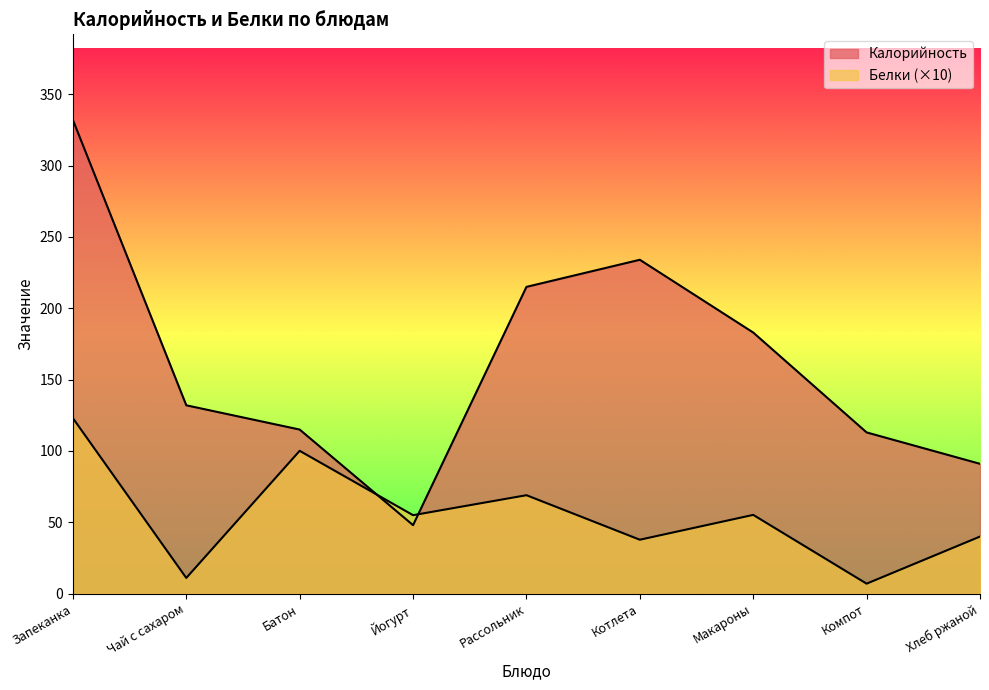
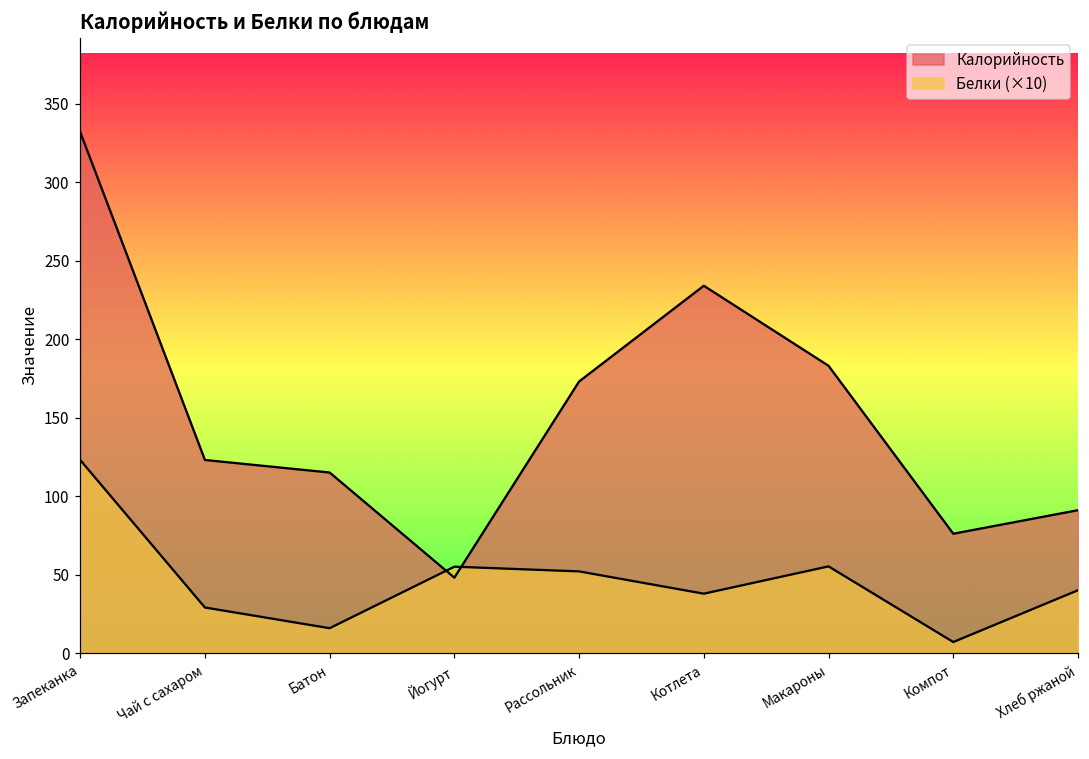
Калорийность, Чай с сахаром: 132 -> 123
Белки (×10), Чай с сахаром: 11 -> 29
Белки (×10), Батон: 100 -> 16
Калорийность, Рассольник: 215 -> 173
Белки (×10), Рассольник: 69 -> 52
Калорийность, Компот: 113 -> 76
